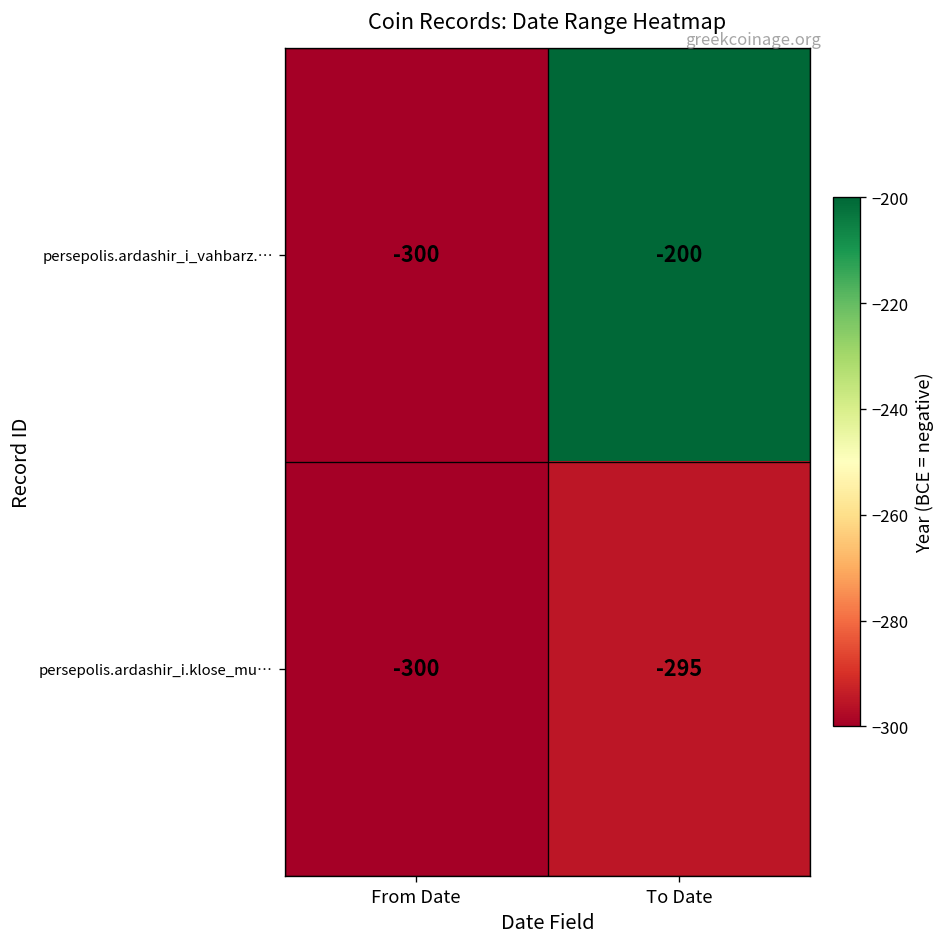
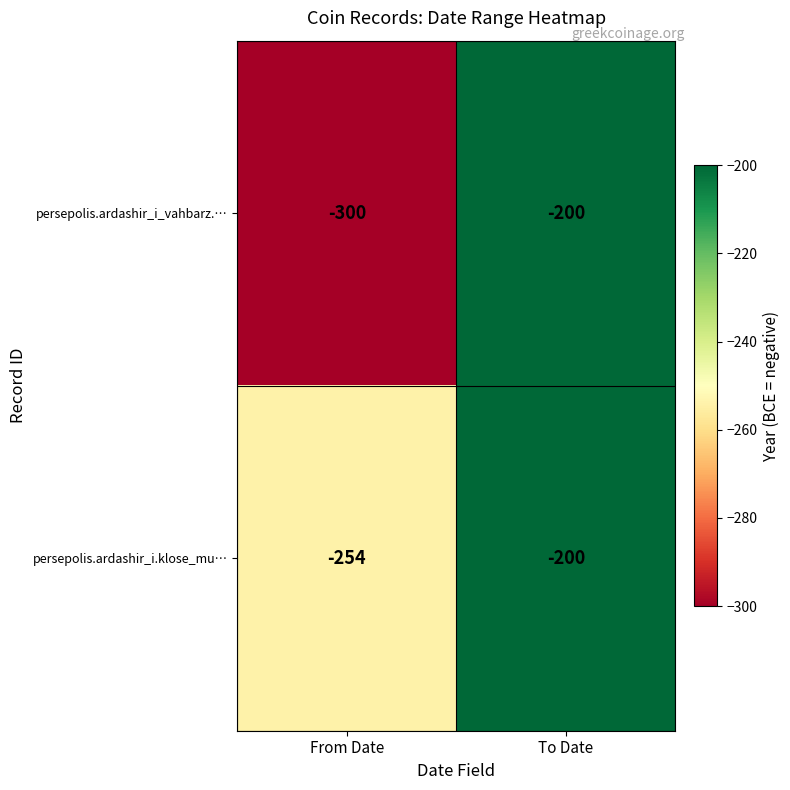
persepolis.ardashir_i.klose_mu…, From Date: -300 -> -254
persepolis.ardashir_i.klose_mu…, To Date: -295 -> -200
